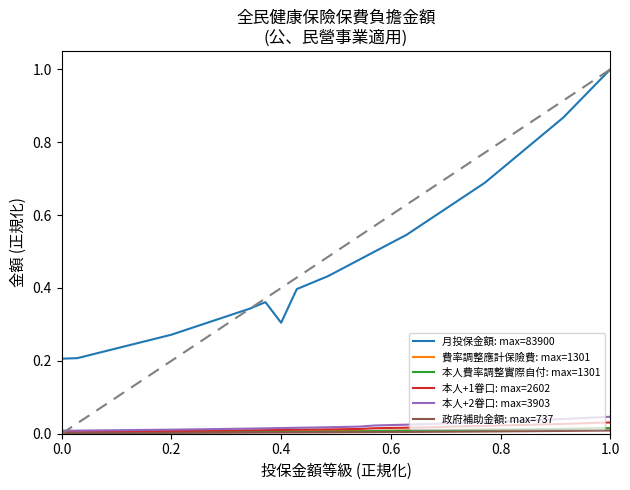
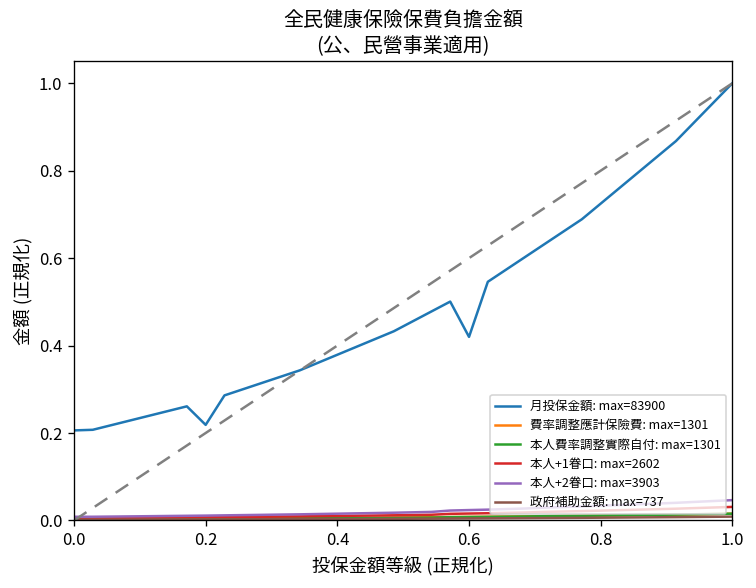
月投保金額: max=83900, 0.2: 0.27 -> 0.22
月投保金額: max=83900, 0.4: 0.30 -> 0.38
月投保金額: max=83900, 0.6: 0.52 -> 0.42
